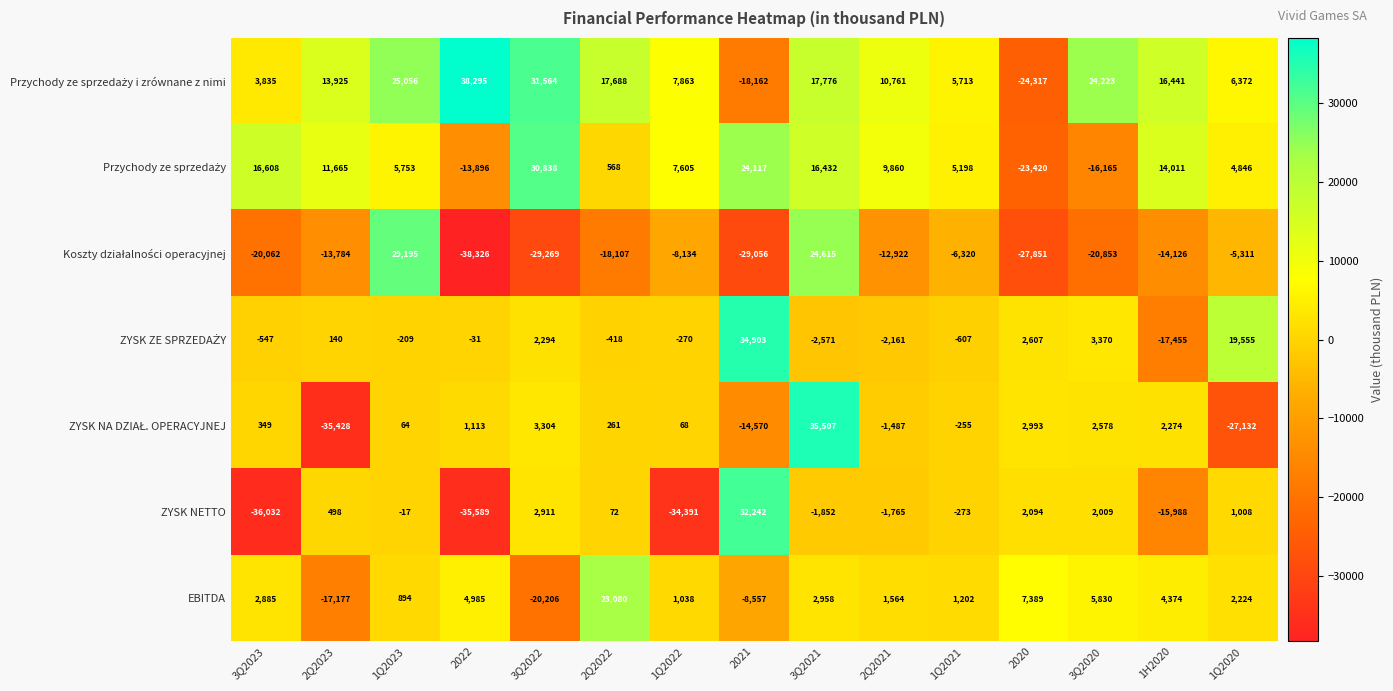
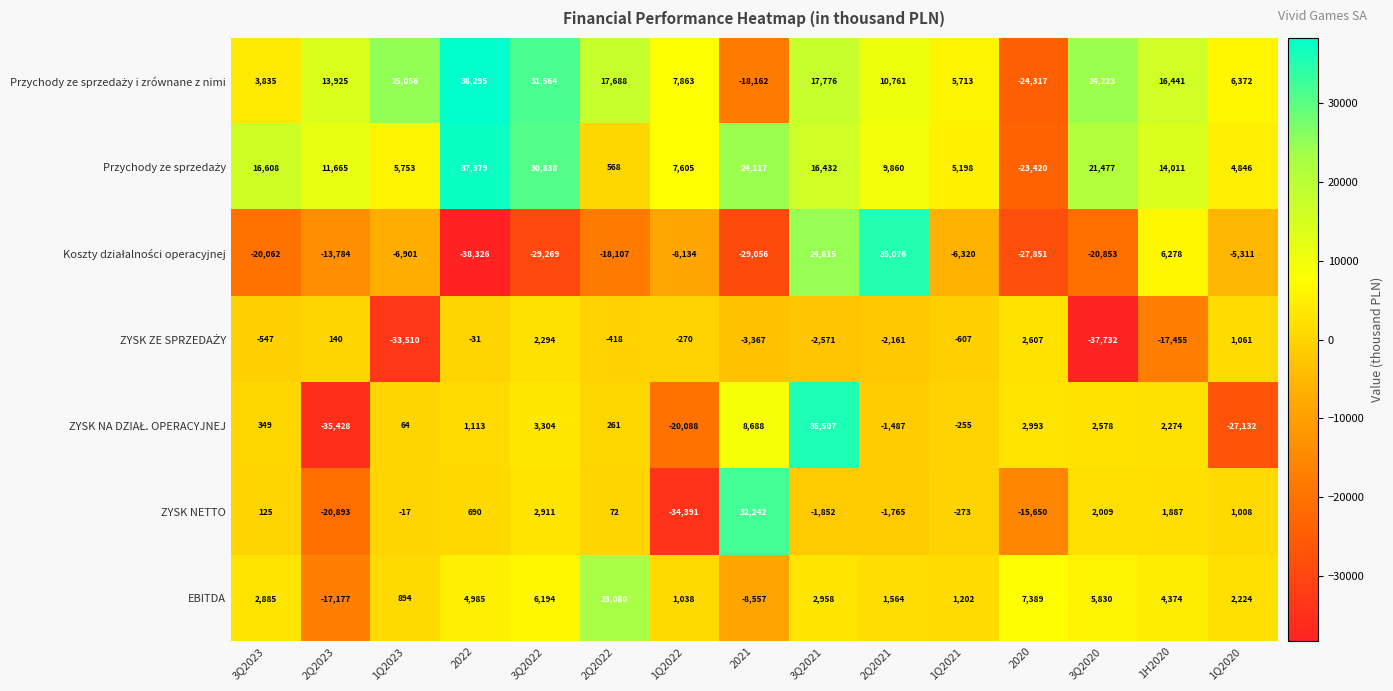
Przychody ze sprzedaży, 2022: -13,896 -> 37,379
Przychody ze sprzedaży, 3Q2020: -16,165 -> 21,477
Koszty działalności operacyjnej, 1Q2023: 29,195 -> -6,901
Koszty działalności operacyjnej, 2Q2021: -12,922 -> 35,076
Koszty działalności operacyjnej, 1H2020: -14,126 -> 6,278
ZYSK ZE SPRZEDAŻY, 1Q2023: -209 -> -33,510
ZYSK ZE SPRZEDAŻY, 2021: 34,903 -> -3,367
ZYSK ZE SPRZEDAŻY, 3Q2020: 3,370 -> -37,732
ZYSK ZE SPRZEDAŻY, 1Q2020: 19,555 -> 1,061
ZYSK NA DZIAŁ. OPERACYJNEJ, 1Q2022: 68 -> -20,088
ZYSK NA DZIAŁ. OPERACYJNEJ, 2021: -14,570 -> 8,688
ZYSK NETTO, 3Q2023: -36,032 -> 125
ZYSK NETTO, 2Q2023: 498 -> -20,893
ZYSK NETTO, 2022: -35,589 -> 690
ZYSK NETTO, 2020: 2,094 -> -15,650
ZYSK NETTO, 1H2020: -15,988 -> 1,887
EBITDA, 3Q2022: -20,206 -> 6,194
